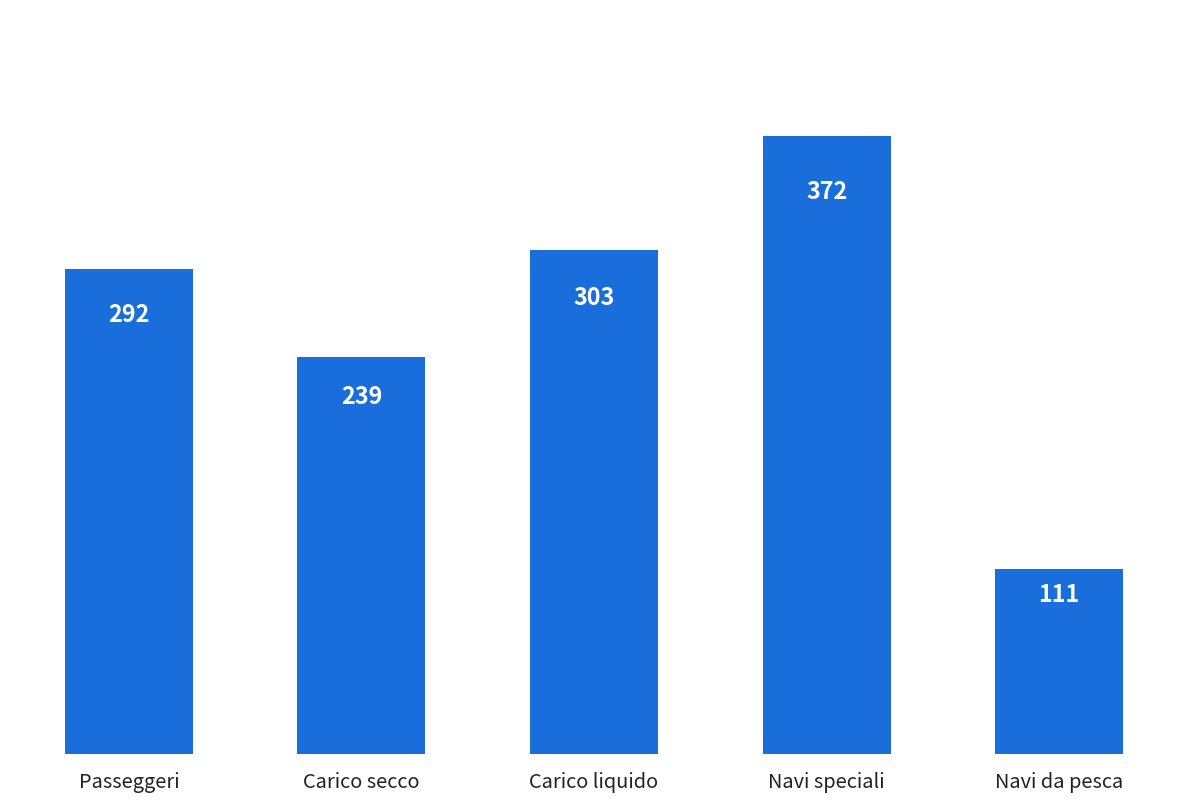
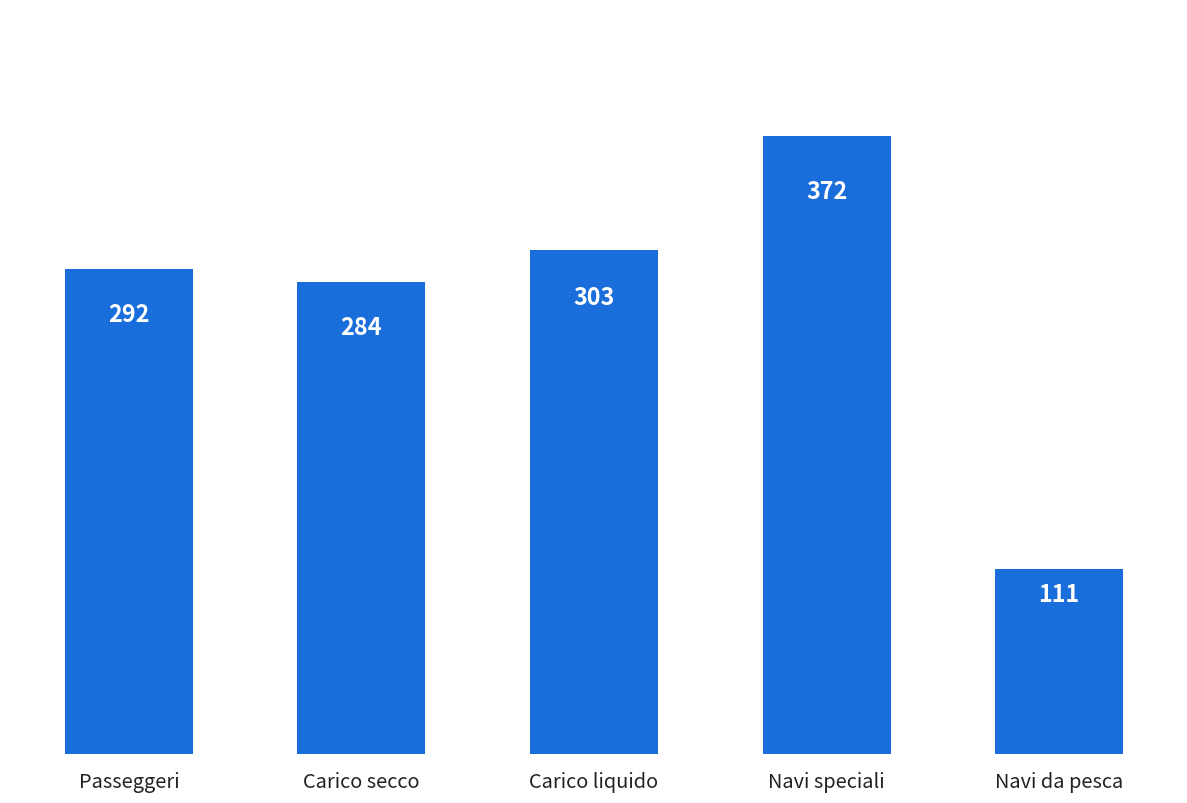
Carico secco: 239 -> 284
